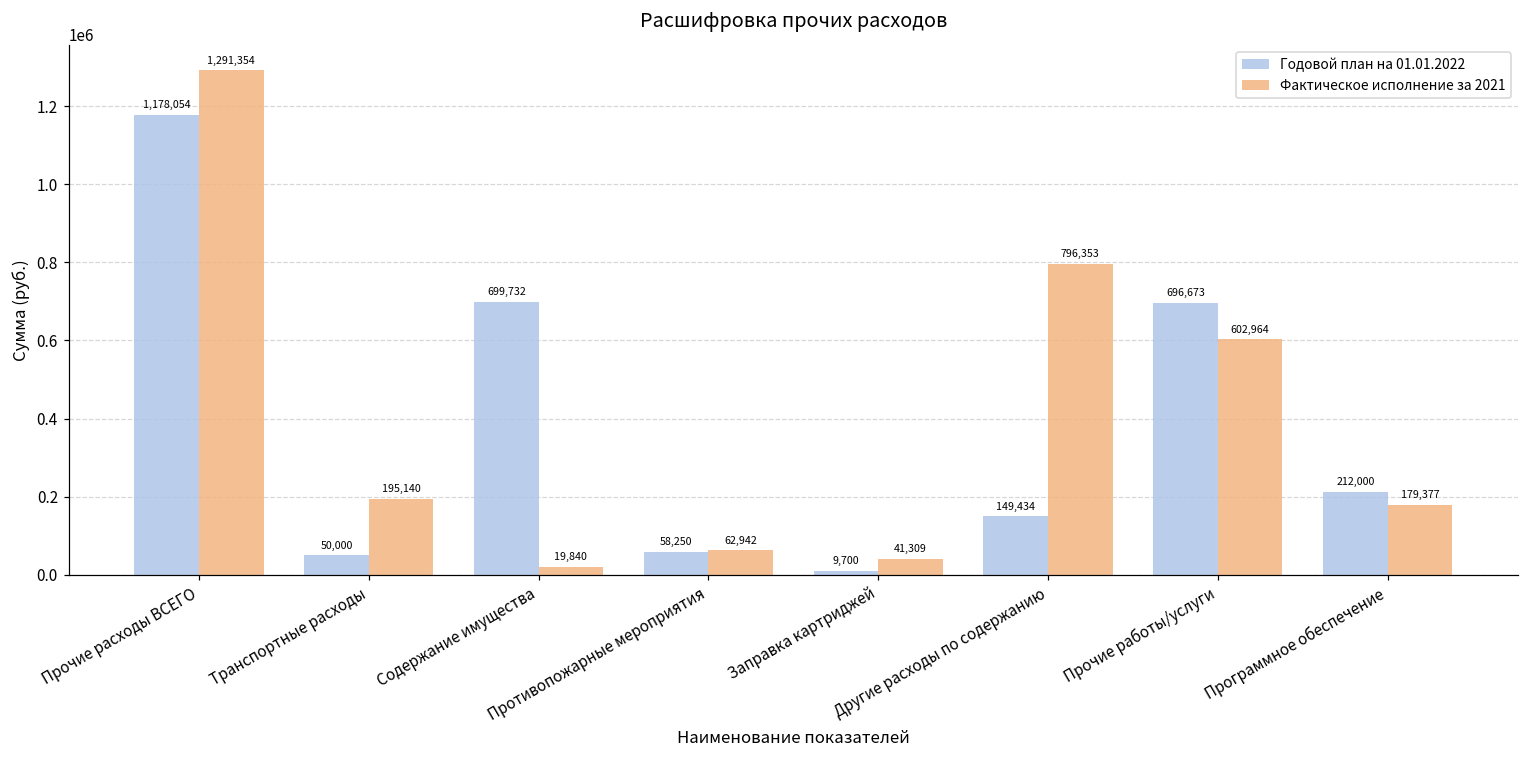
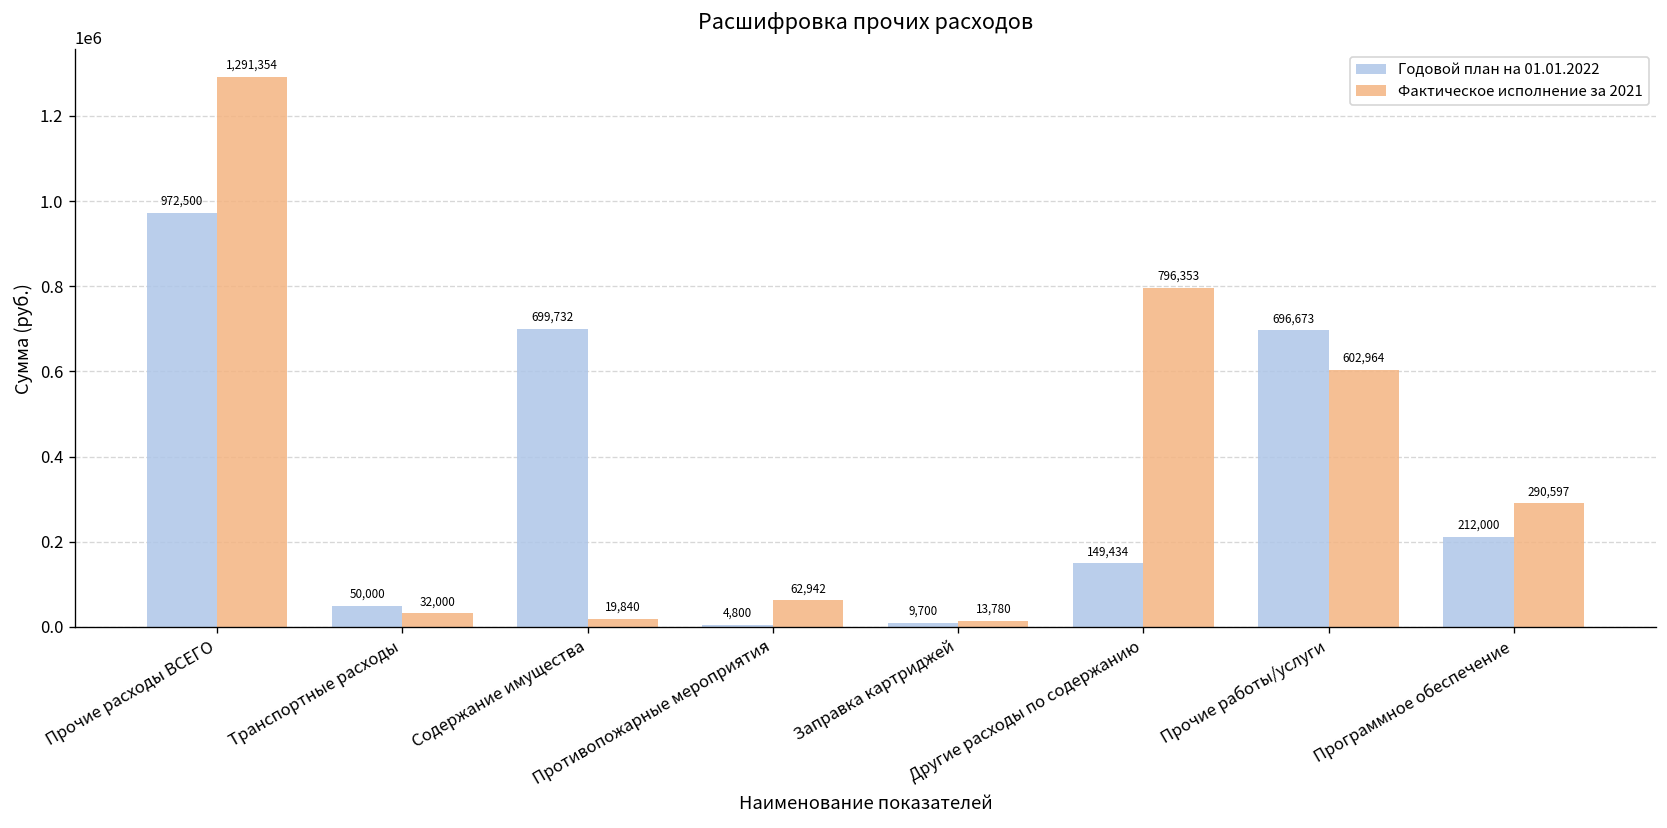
Годовой план на 01.01.2022, Прочие расходы ВСЕГО: 1,178,054 -> 972,500
Фактическое исполнение за 2021, Транспортные расходы: 195,140 -> 32,000
Годовой план на 01.01.2022, Противопожарные мероприятия: 58,250 -> 4,800
Фактическое исполнение за 2021, Заправка картриджей: 41,309 -> 13,780
Фактическое исполнение за 2021, Программное обеспечение: 179,377 -> 290,597
